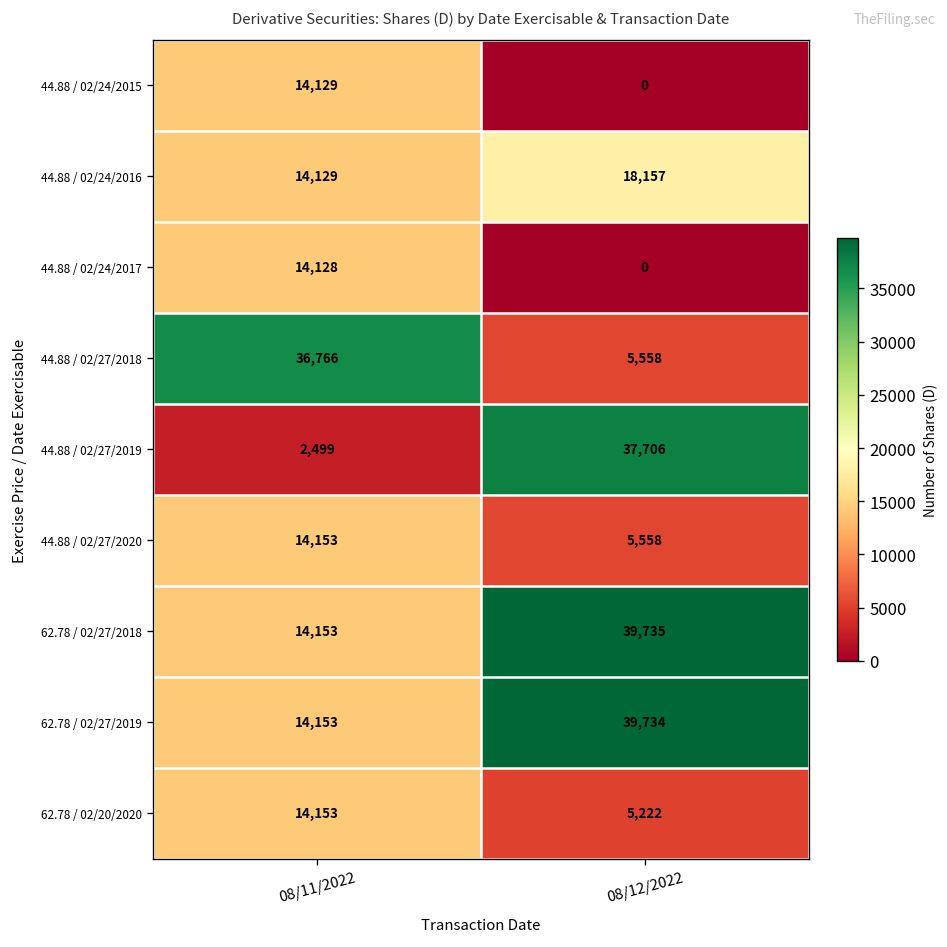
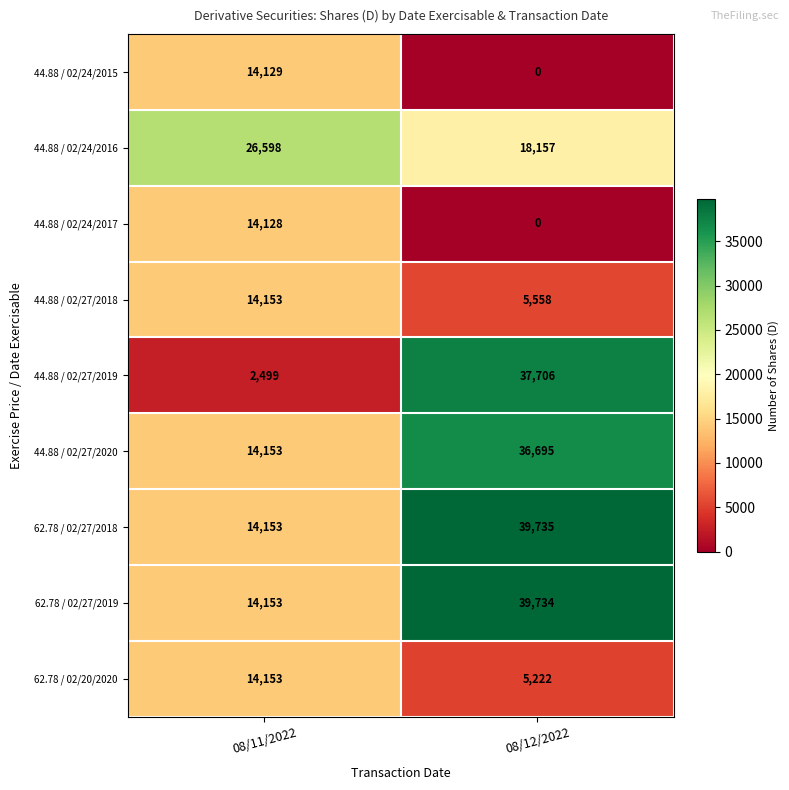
44.88 / 02/24/2016, 08/11/2022: 14,129 -> 26,598
44.88 / 02/27/2018, 08/11/2022: 36,766 -> 14,153
44.88 / 02/27/2020, 08/12/2022: 5,558 -> 36,695
